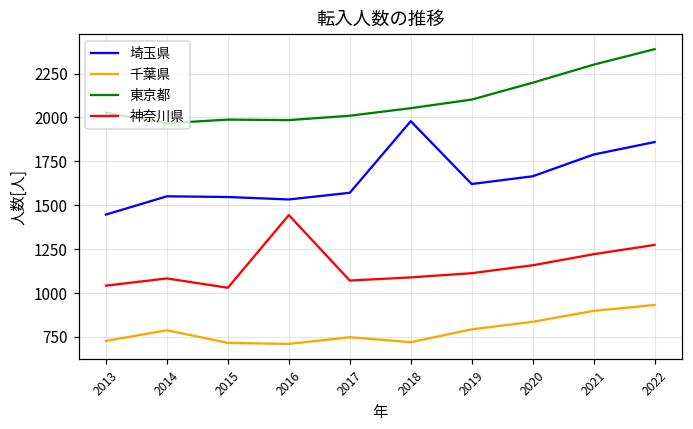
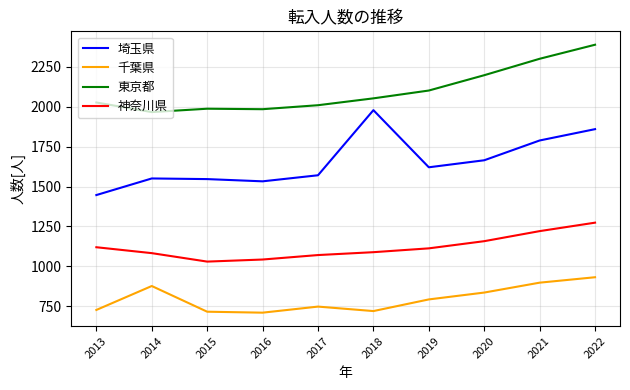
神奈川県, 2013: 1040 -> 1120
千葉県, 2014: 790 -> 880
神奈川県, 2016: 1440 -> 1040
